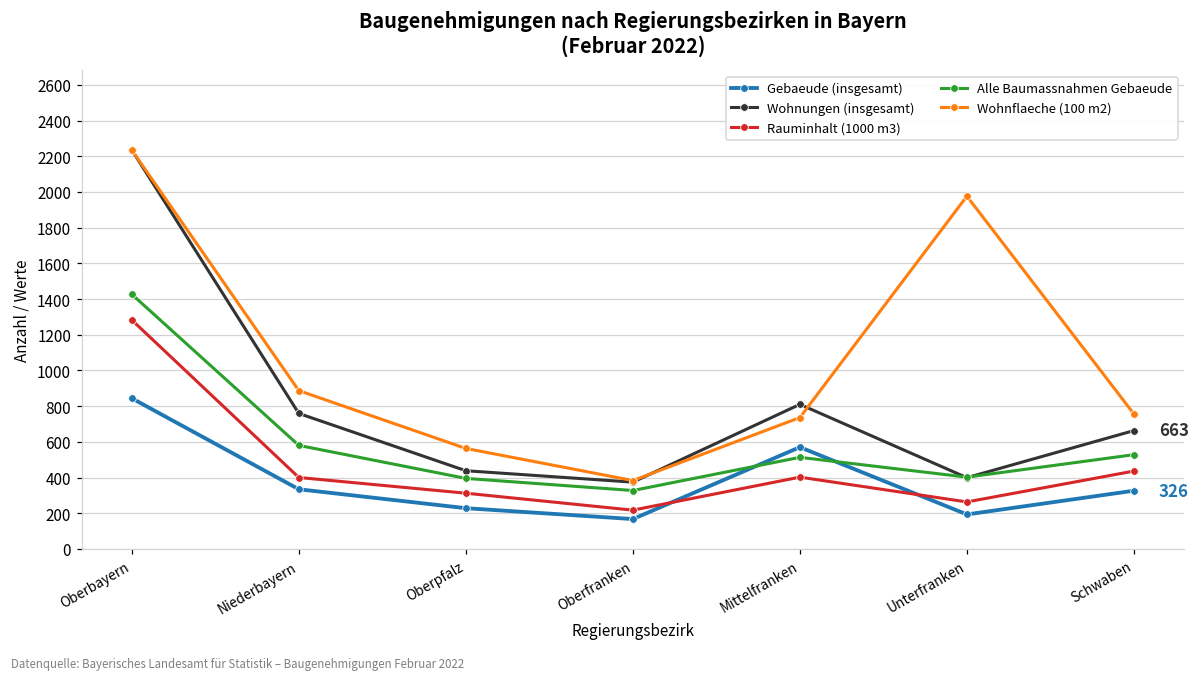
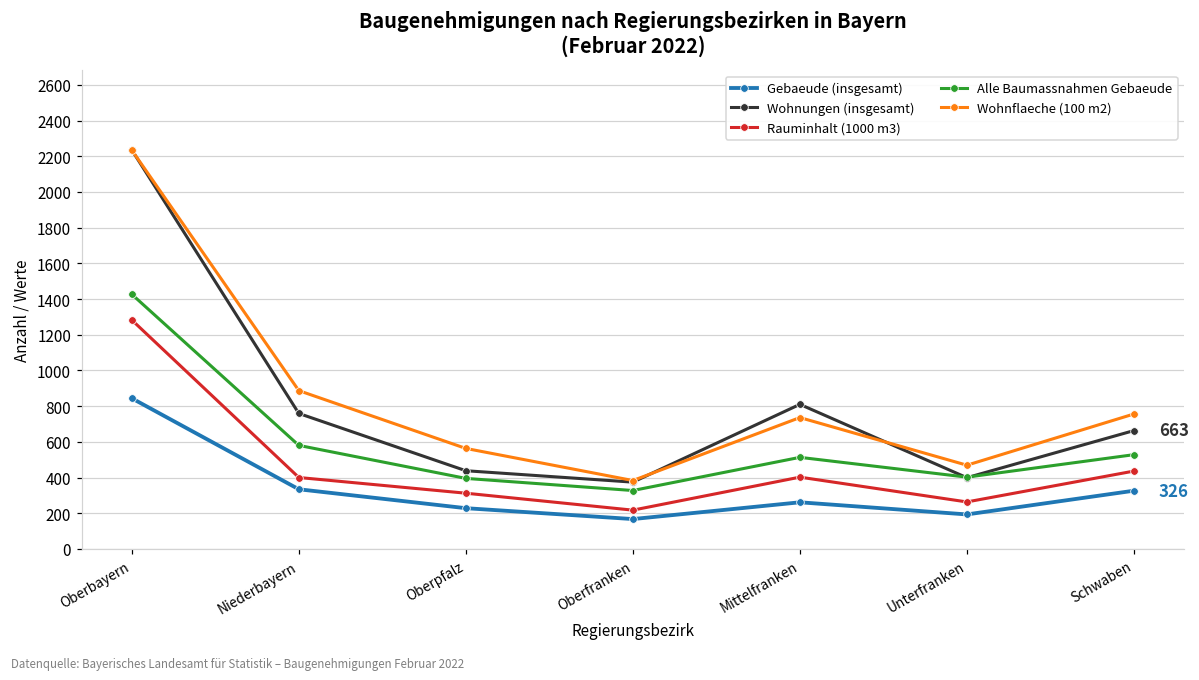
Gebaeude (insgesamt), Mittelfranken: 570 -> 260
Wohnflaeche (100 m2), Unterfranken: 1980 -> 470
